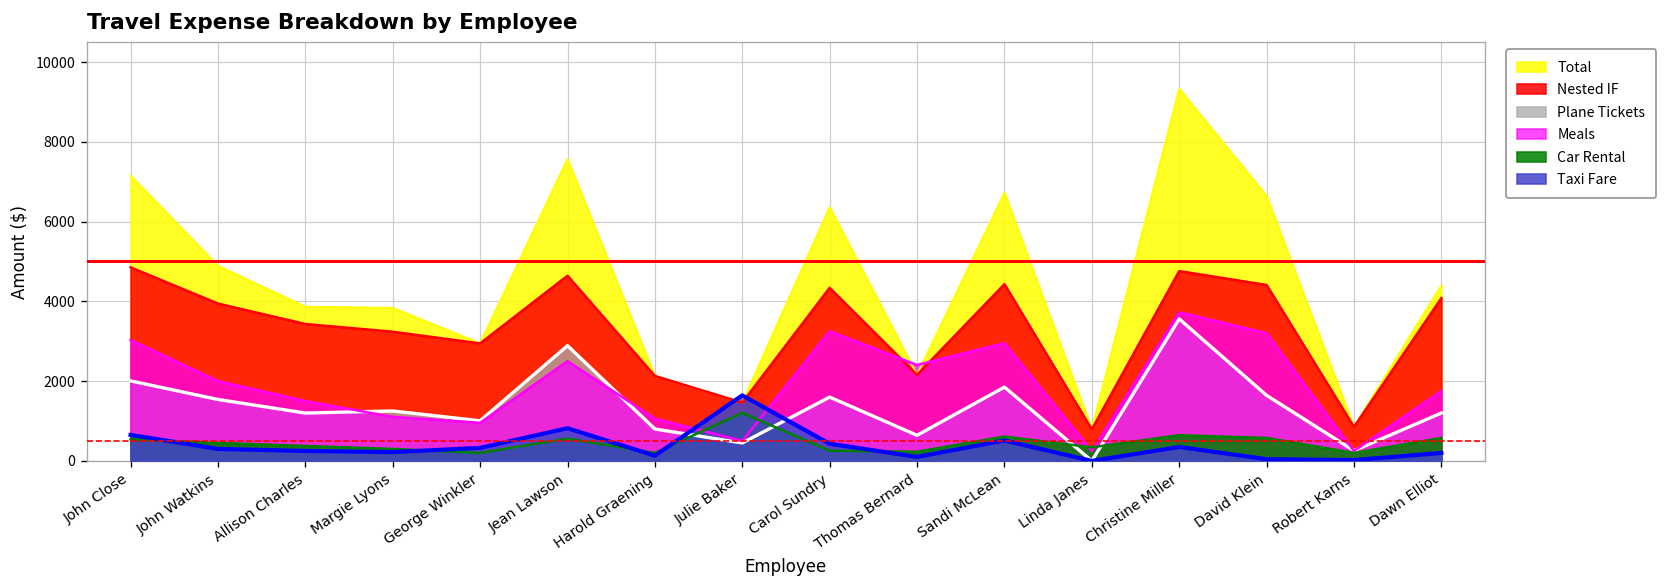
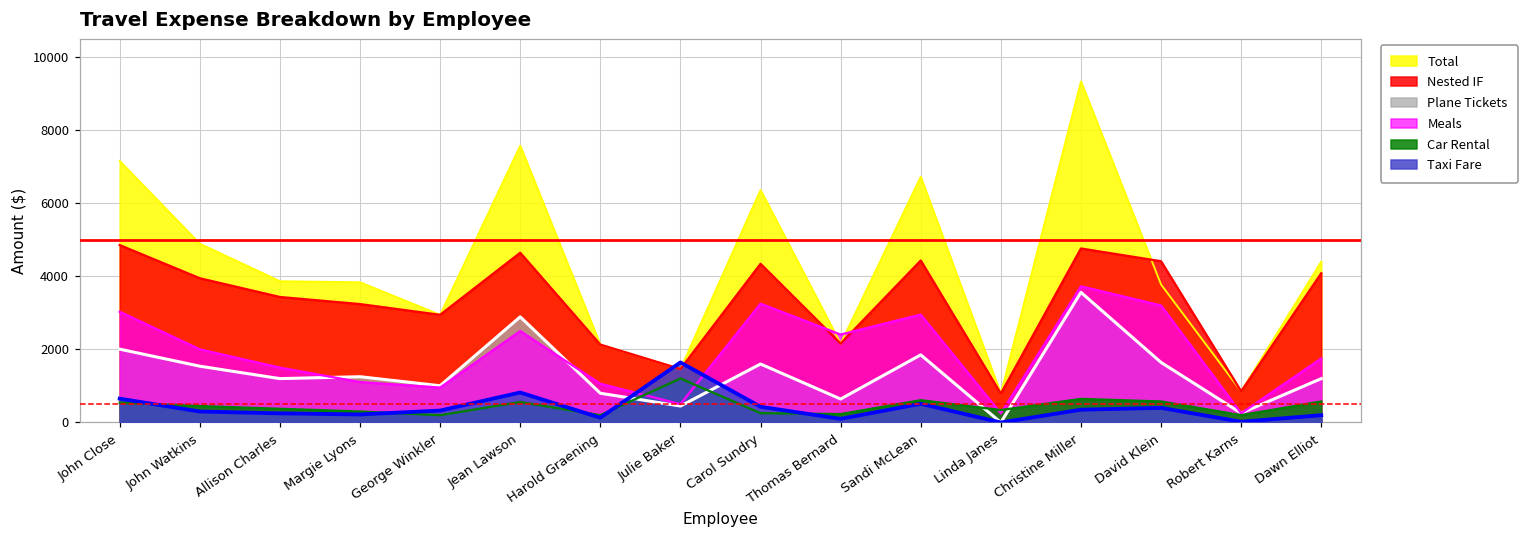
Total, David Klein: 6600 -> 3800
Taxi Fare, David Klein: 0 -> 400
